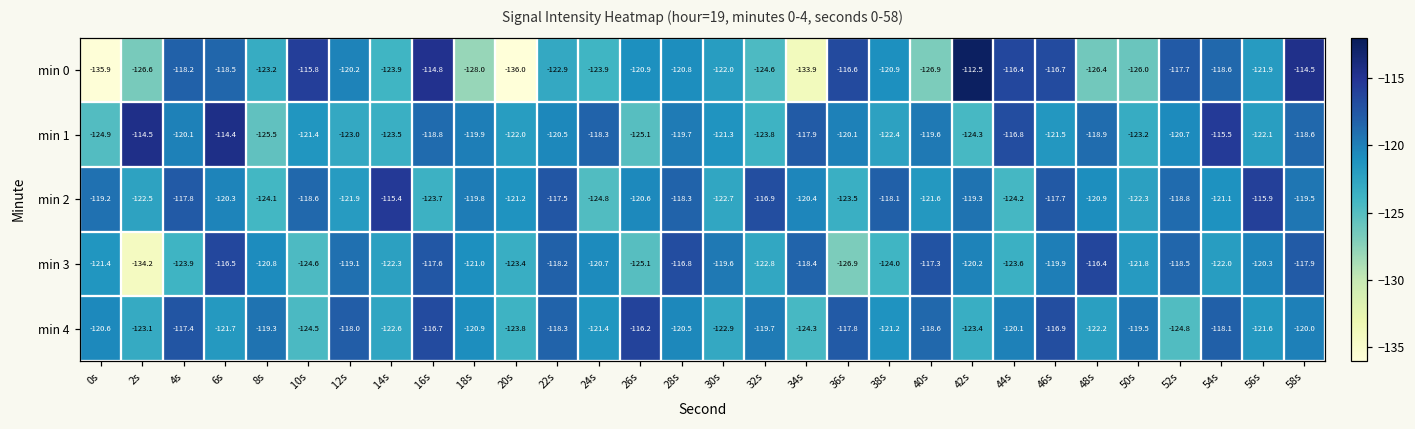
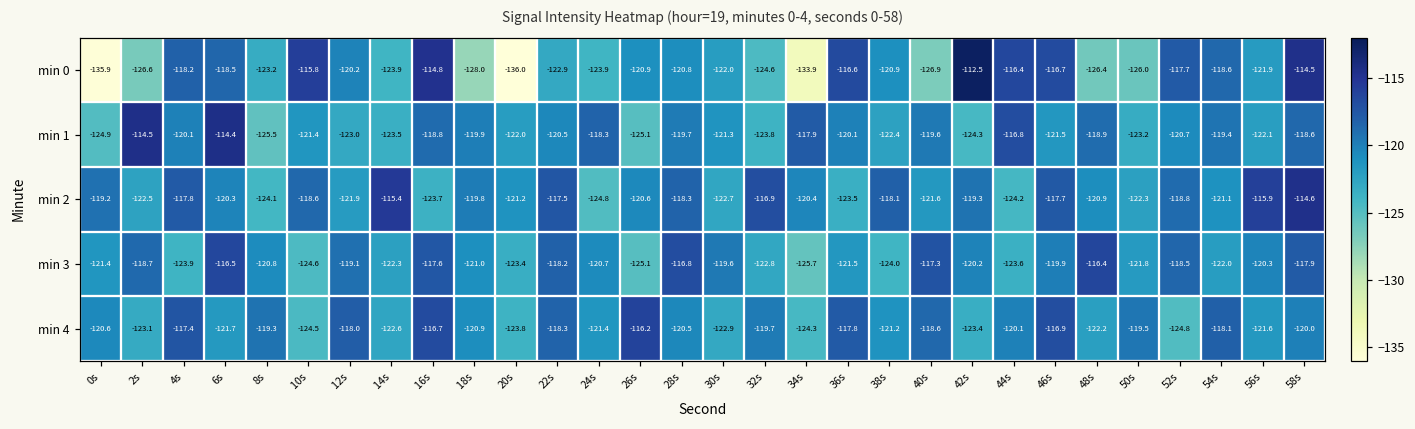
min 1, 54s: -115.5 -> -119.4
min 2, 58s: -119.5 -> -114.6
min 3, 2s: -134.2 -> -118.7
min 3, 34s: -118.4 -> -125.7
min 3, 36s: -126.9 -> -121.5
